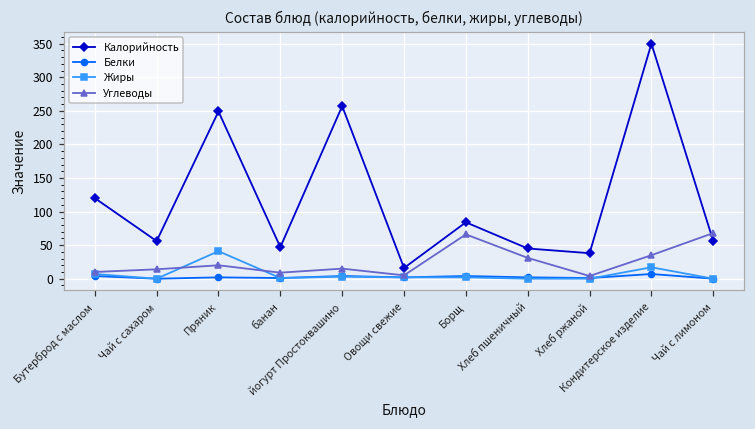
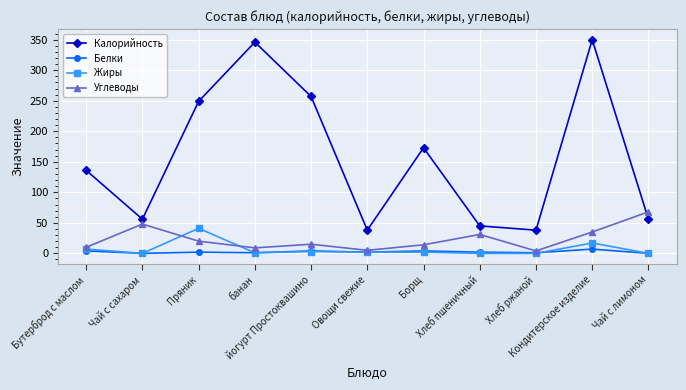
Калорийность, Бутерброд с маслом: 120 -> 140
Углеводы, Чай с сахаром: 10 -> 50
Калорийность, банан: 50 -> 350
Калорийность, Овощи свежие: 20 -> 40
Калорийность, Борщ: 80 -> 170
Углеводы, Борщ: 70 -> 10
